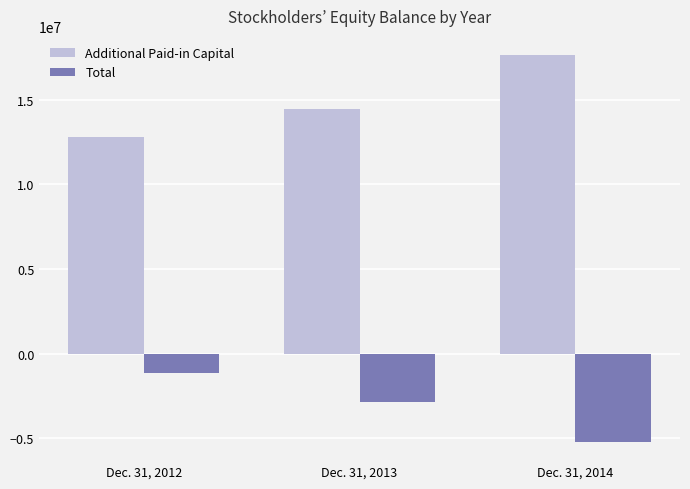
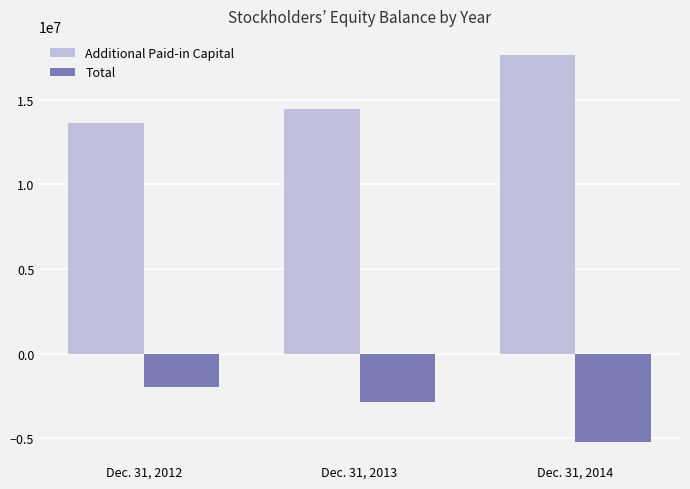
Additional Paid-in Capital, Dec. 31, 2012: 12800000 -> 13700000
Total, Dec. 31, 2012: -1200000 -> -2000000
